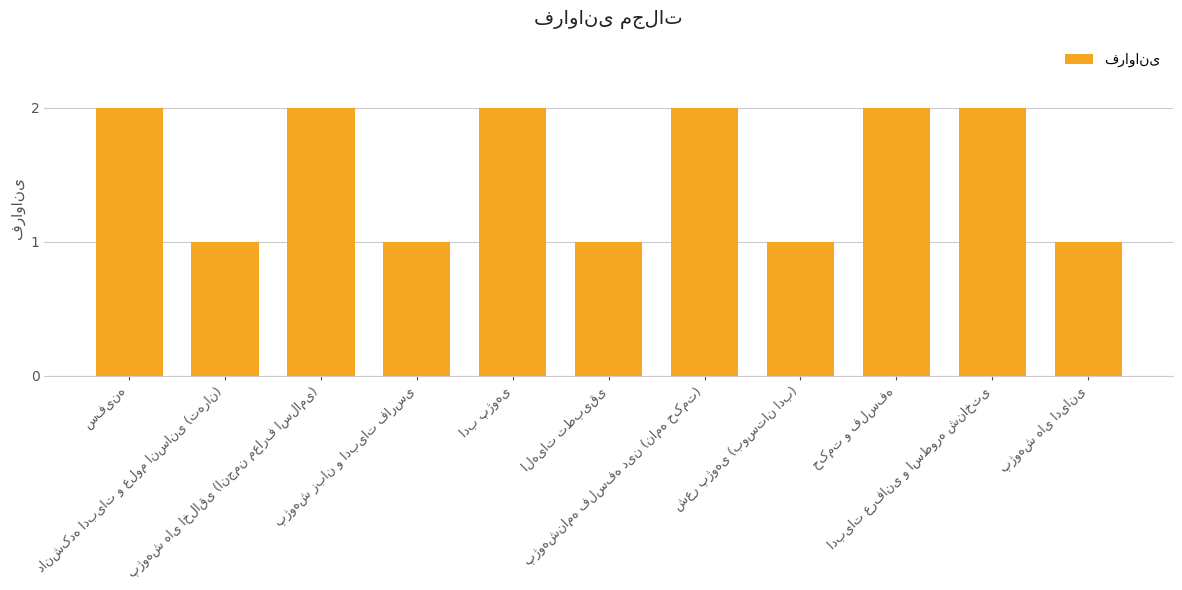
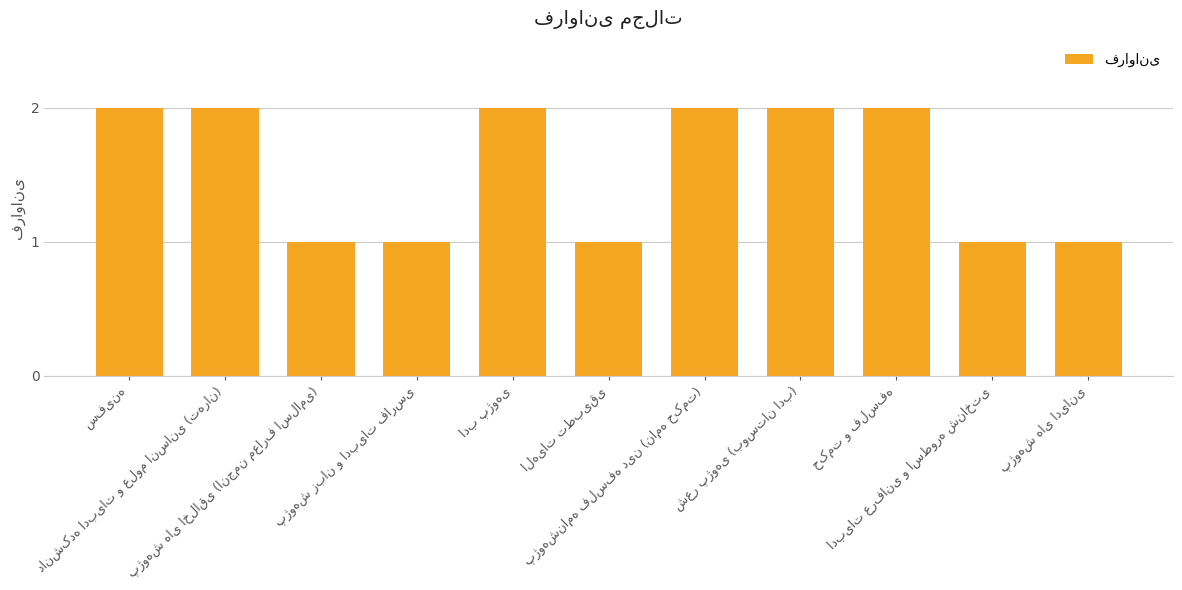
دانشکده ادبیات و علوم انسانی (تهران): 1 -> 2
پژوهش های اخلاقی (انجمن معارف اسلامی): 2 -> 1
شعر پژوهی (بوستان ادب): 1 -> 2
ادبیات عرفانی و اسطوره شناختی: 2 -> 1
